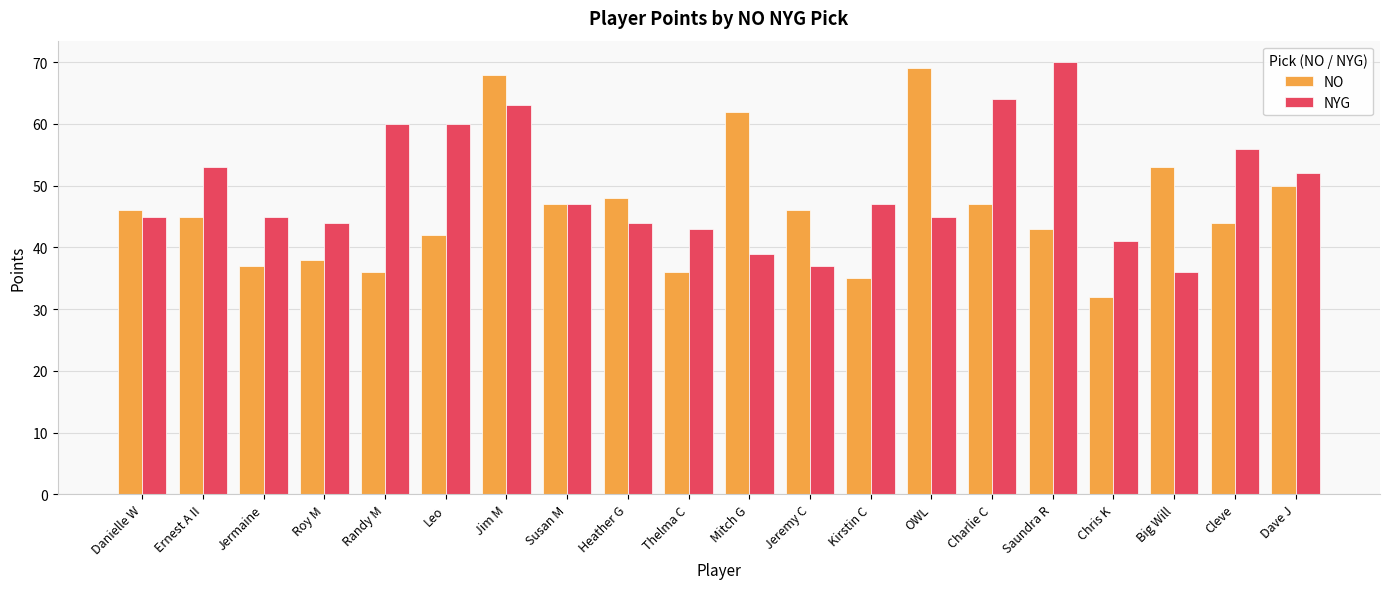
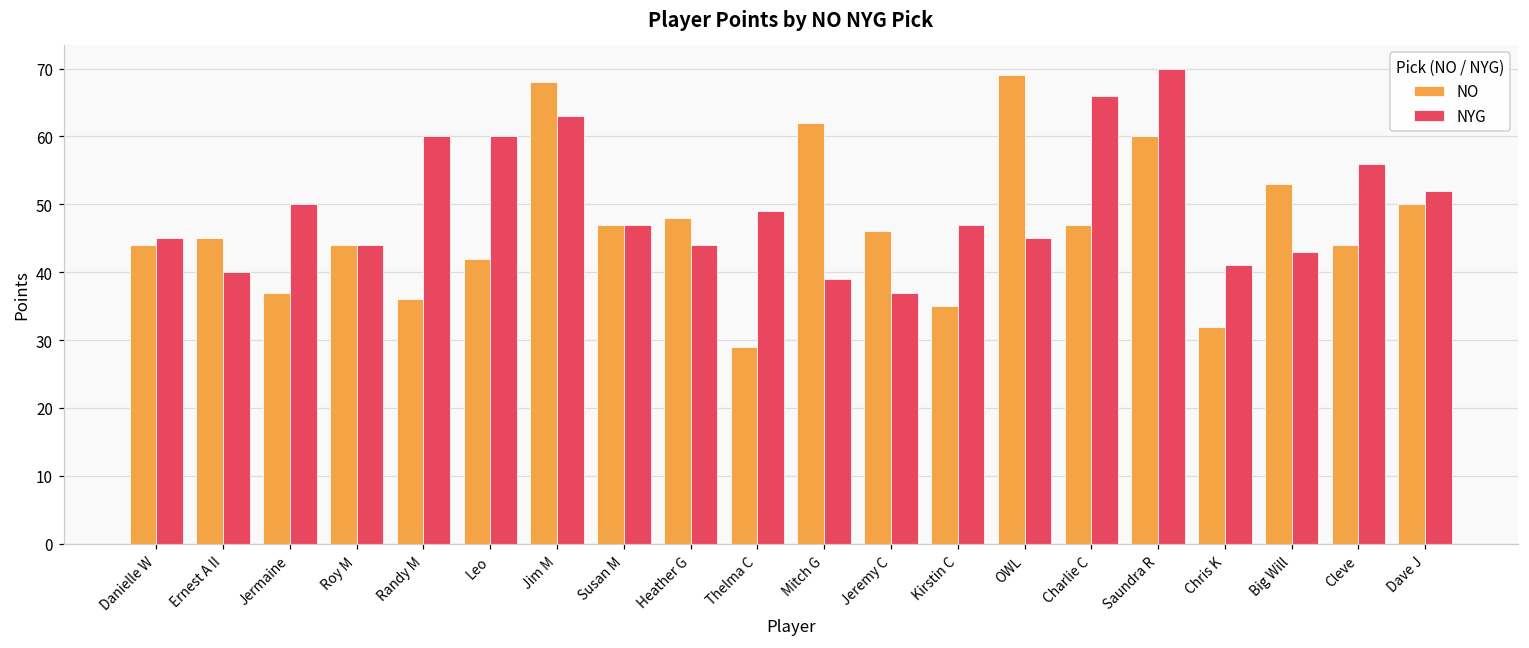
NO, Danielle W: 46 -> 44
NYG, Ernest A II: 53 -> 40
NYG, Jermaine: 45 -> 50
NO, Roy M: 38 -> 44
NO, Thelma C: 36 -> 29
NYG, Thelma C: 43 -> 49
NYG, Charlie C: 64 -> 66
NO, Saundra R: 43 -> 60
NYG, Big Will: 36 -> 43
